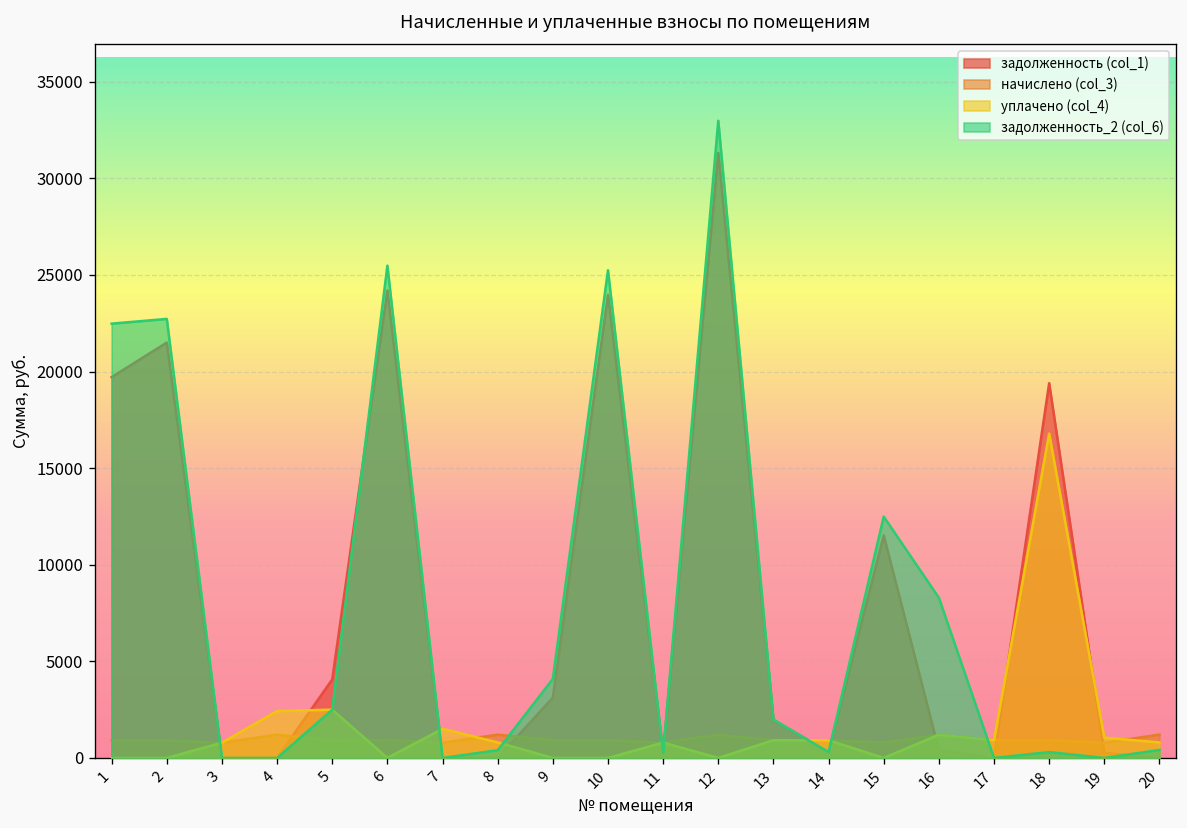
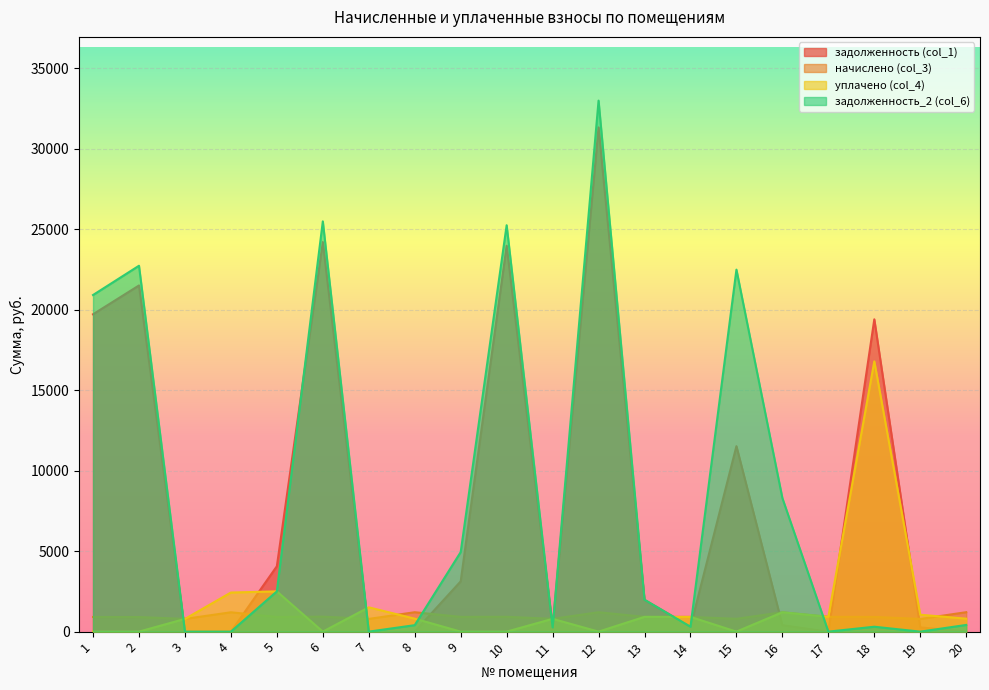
задолженность_2 (col_6), 1: 22500 -> 20900
задолженность_2 (col_6), 9: 4100 -> 4900
задолженность_2 (col_6), 15: 12500 -> 22500
